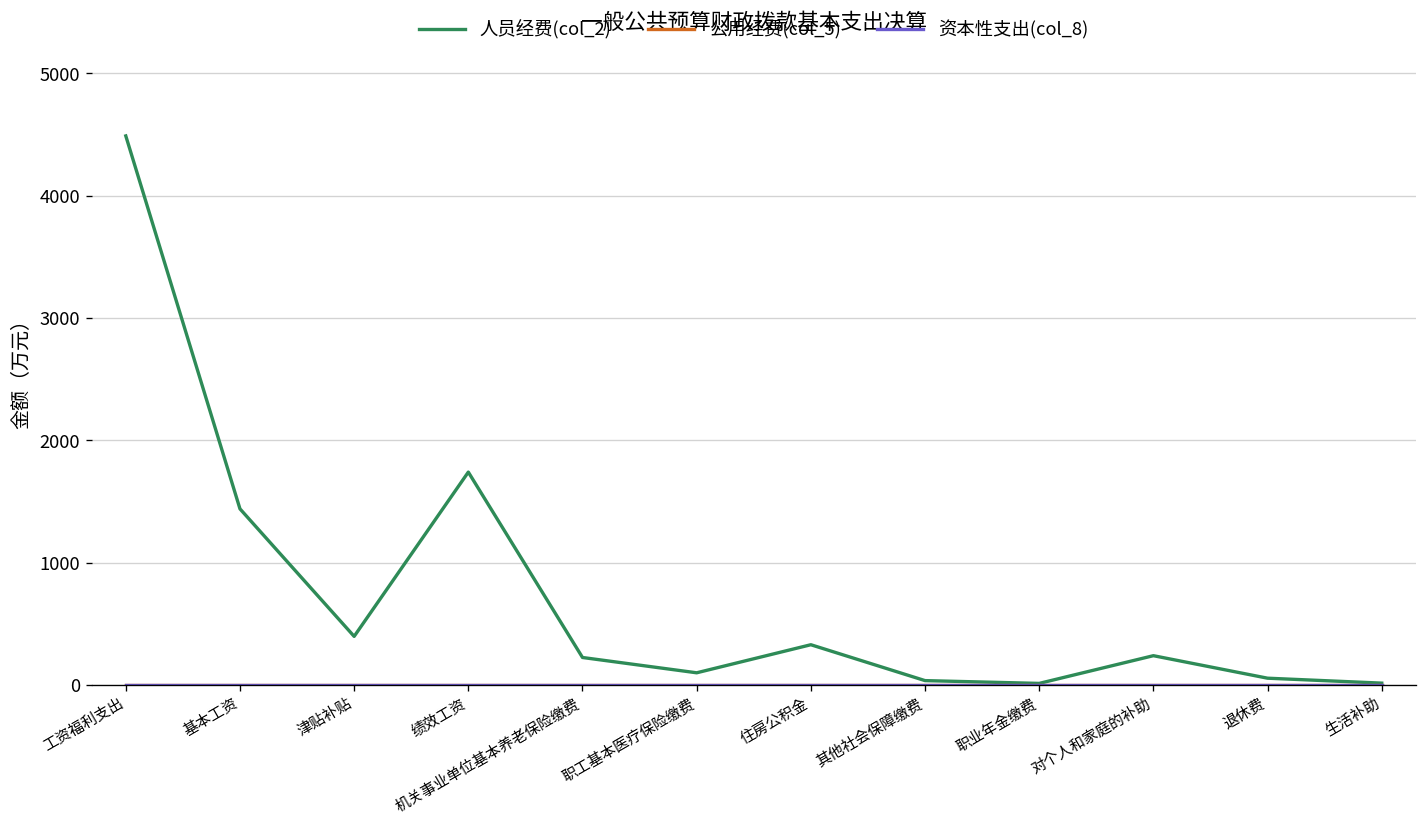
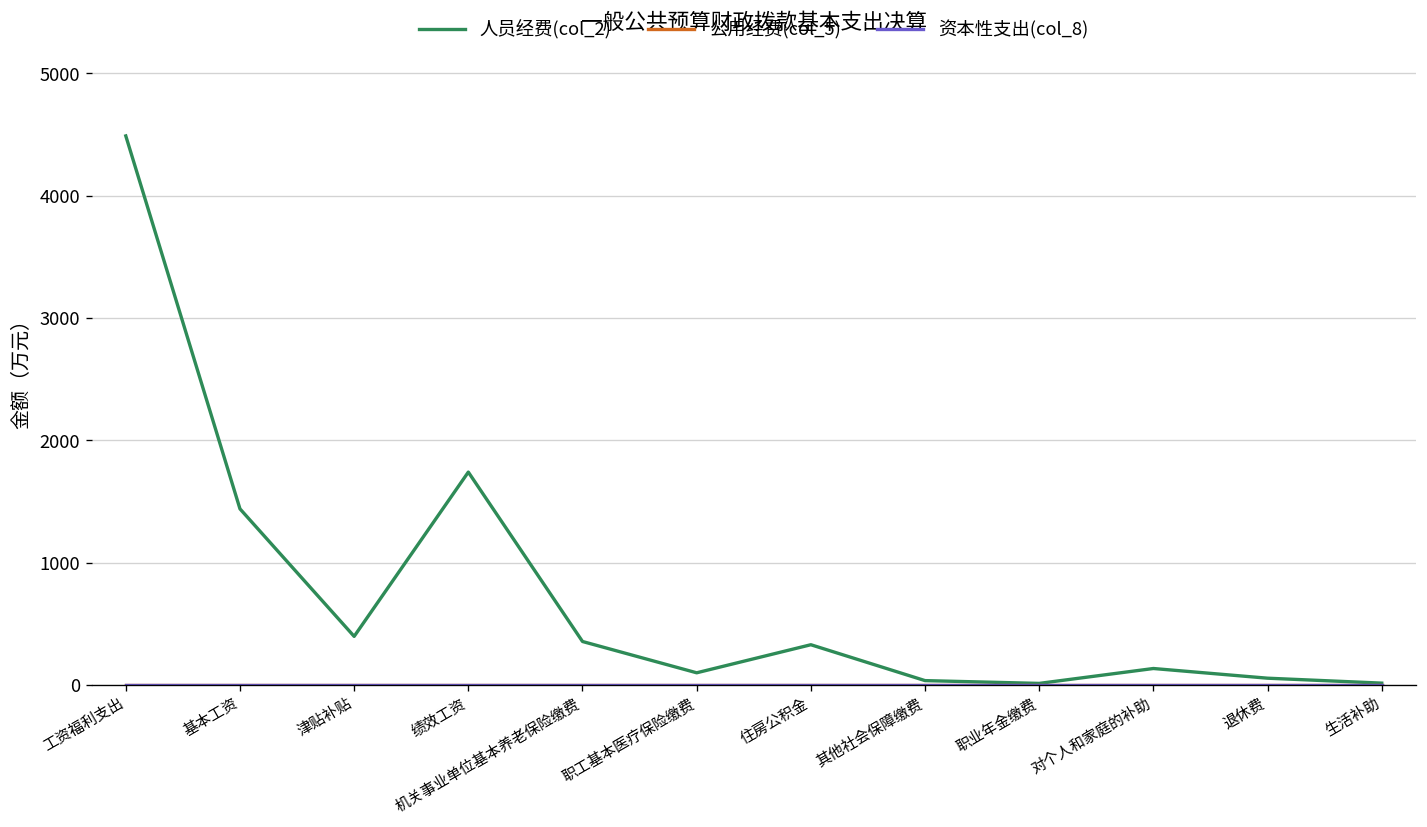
人员经费(col_2), 机关事业单位基本养老保险缴费: 220 -> 350
人员经费(col_2), 对个人和家庭的补助: 240 -> 130
